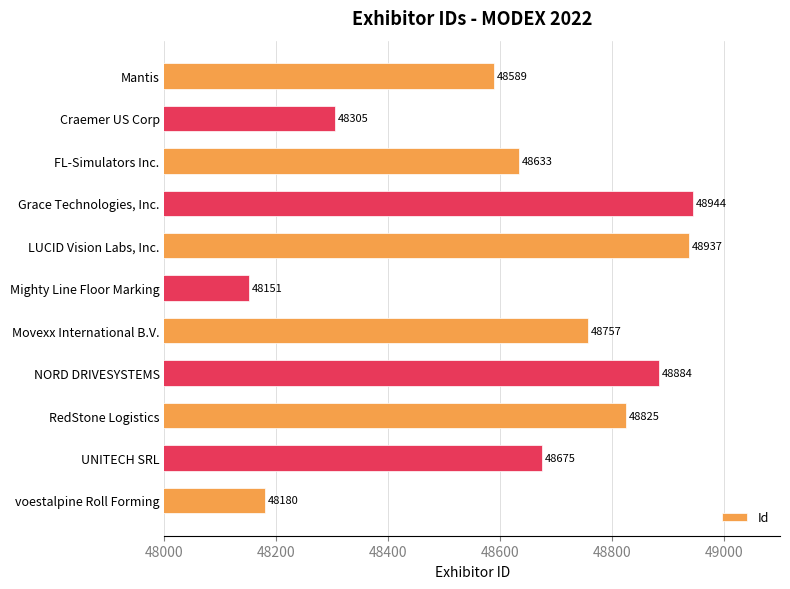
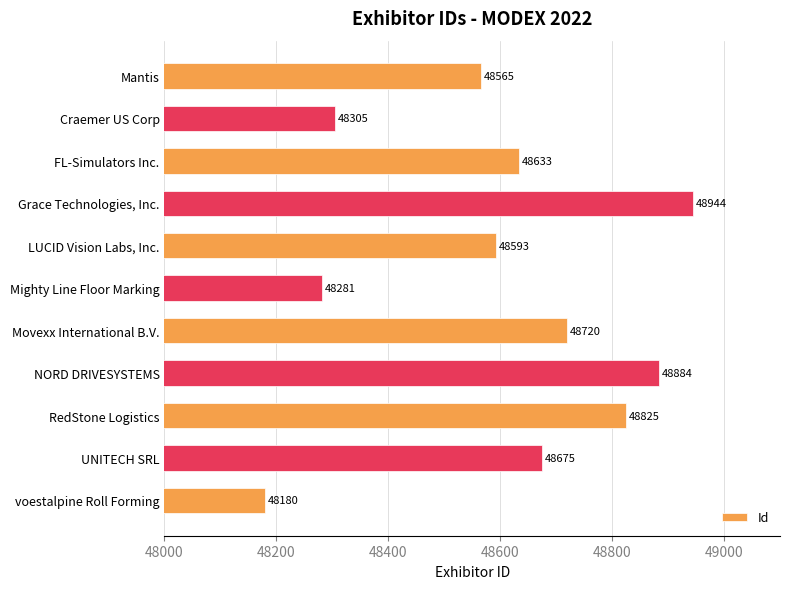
Mantis: 48589 -> 48565
LUCID Vision Labs, Inc.: 48937 -> 48593
Mighty Line Floor Marking: 48151 -> 48281
Movexx International B.V.: 48757 -> 48720
